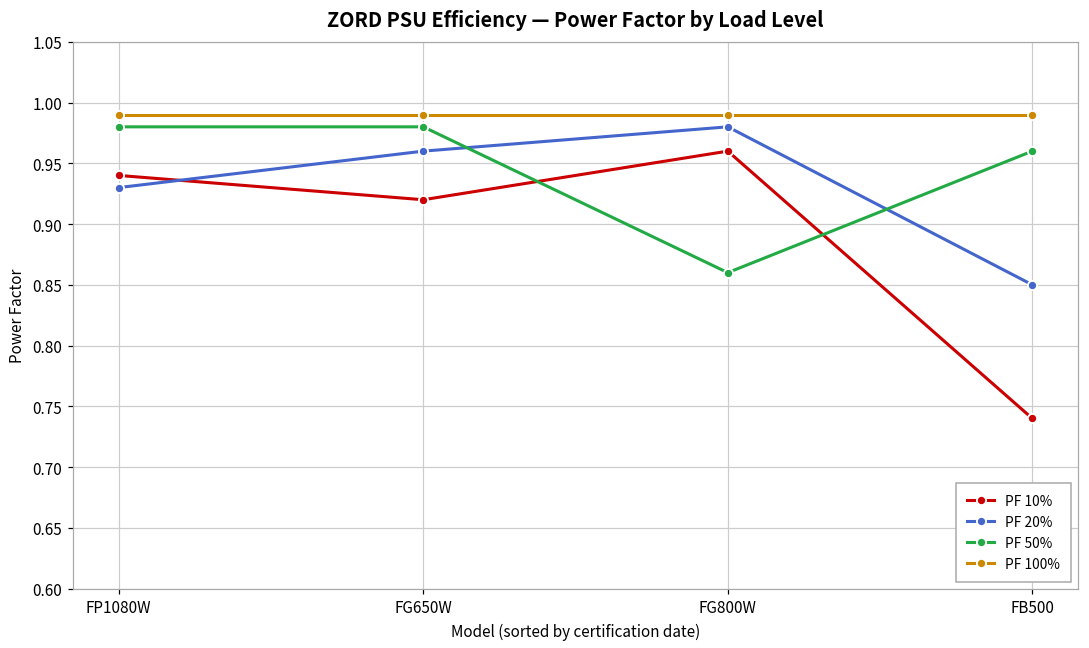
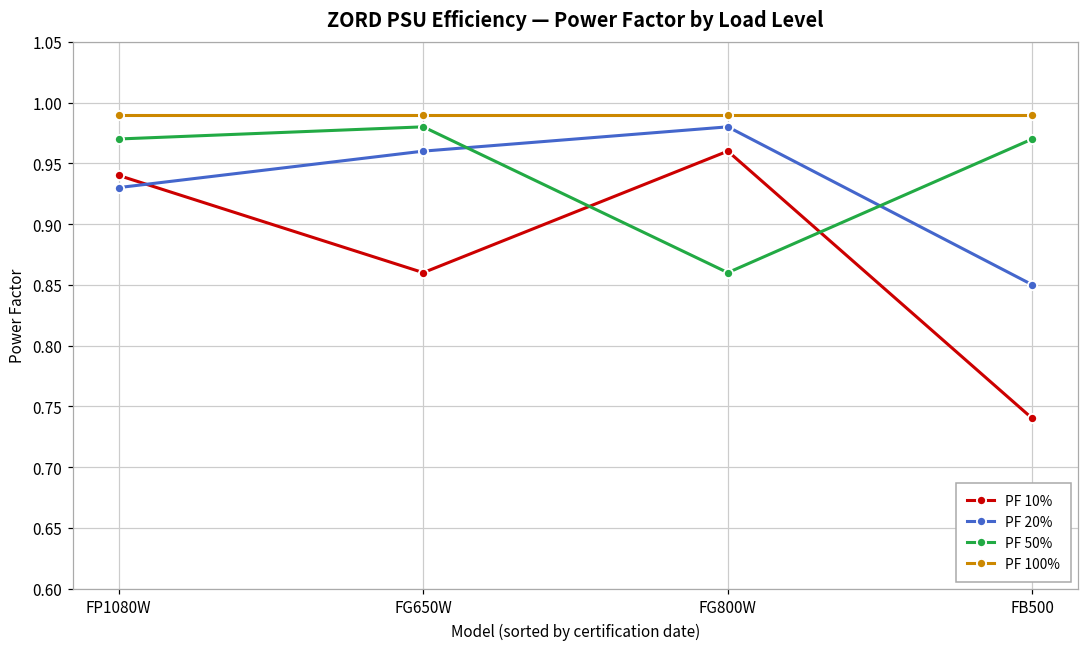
PF 50%, FP1080W: 0.98 -> 0.97
PF 10%, FG650W: 0.92 -> 0.86
PF 50%, FB500: 0.96 -> 0.97
